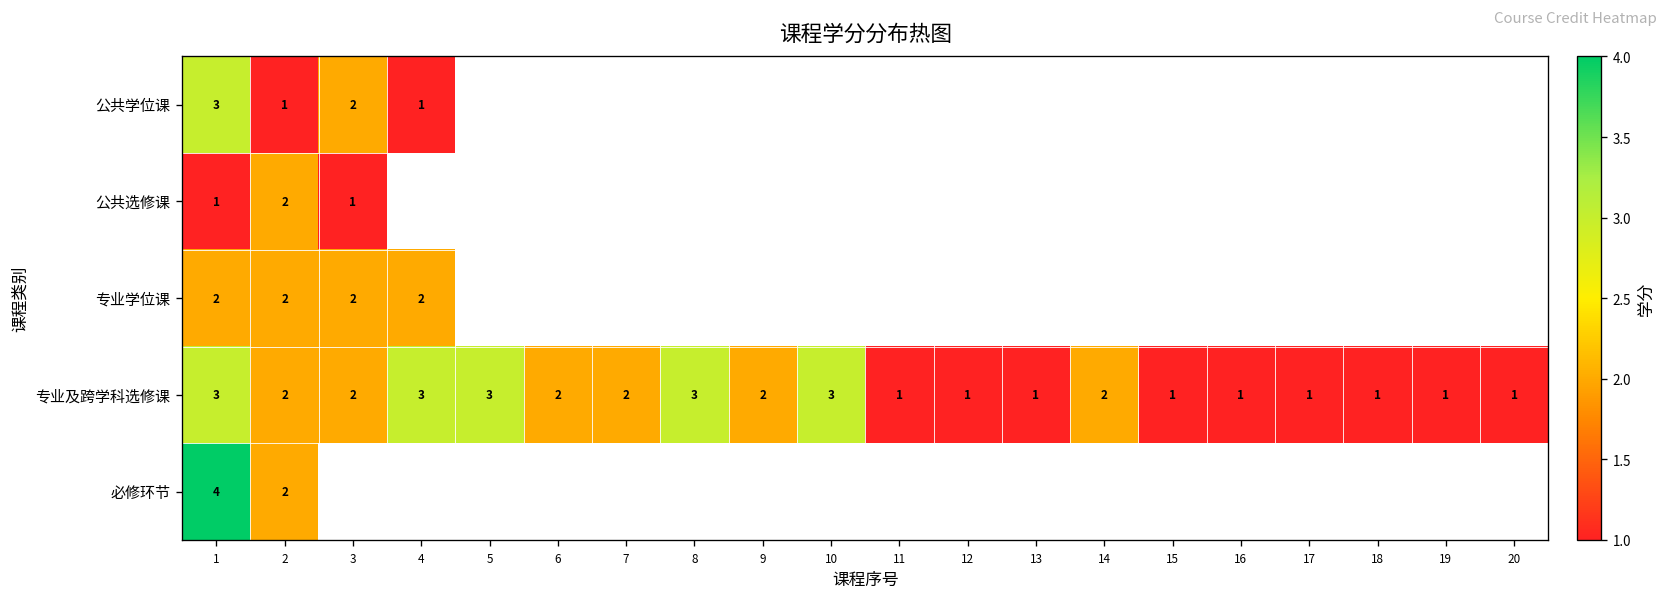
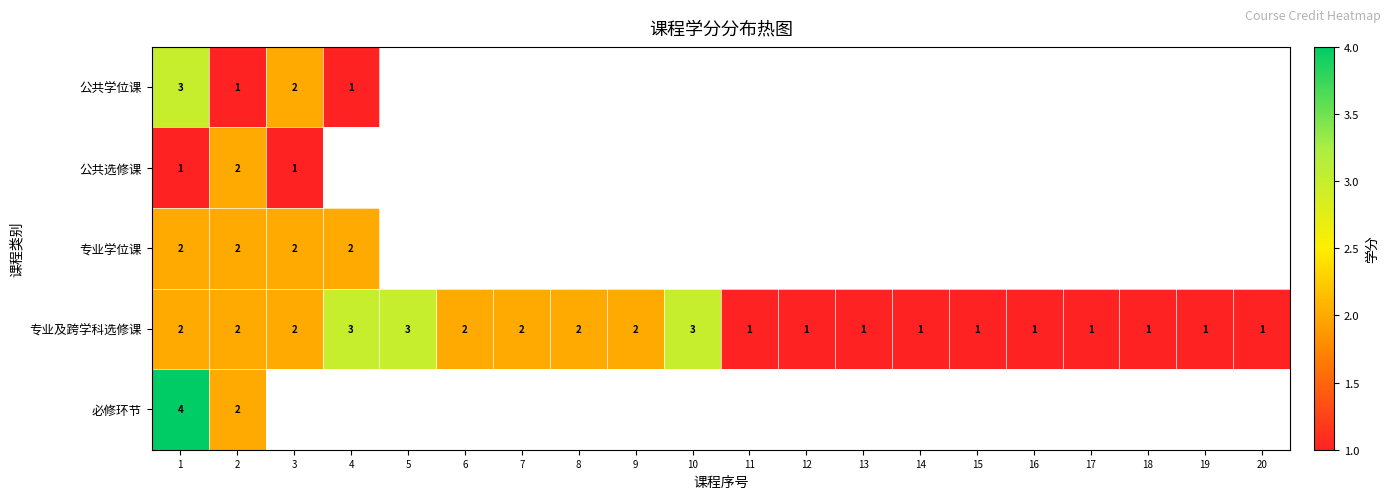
专业及跨学科选修课, 1: 3 -> 2
专业及跨学科选修课, 8: 3 -> 2
专业及跨学科选修课, 14: 2 -> 1
